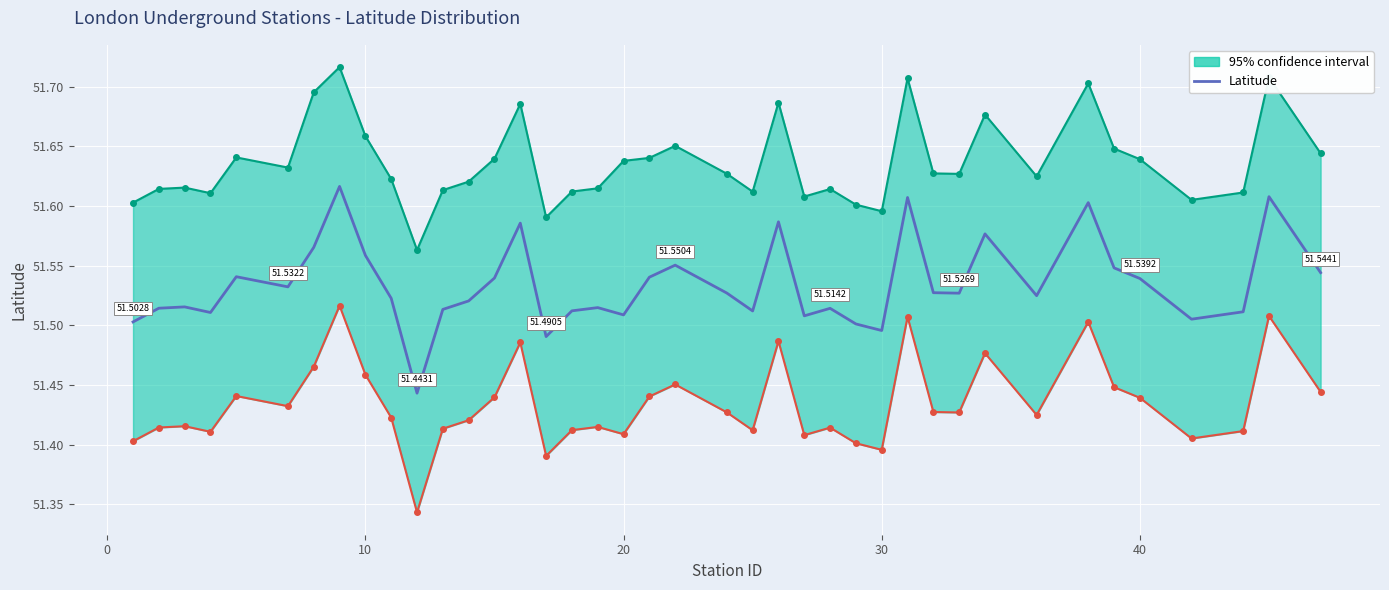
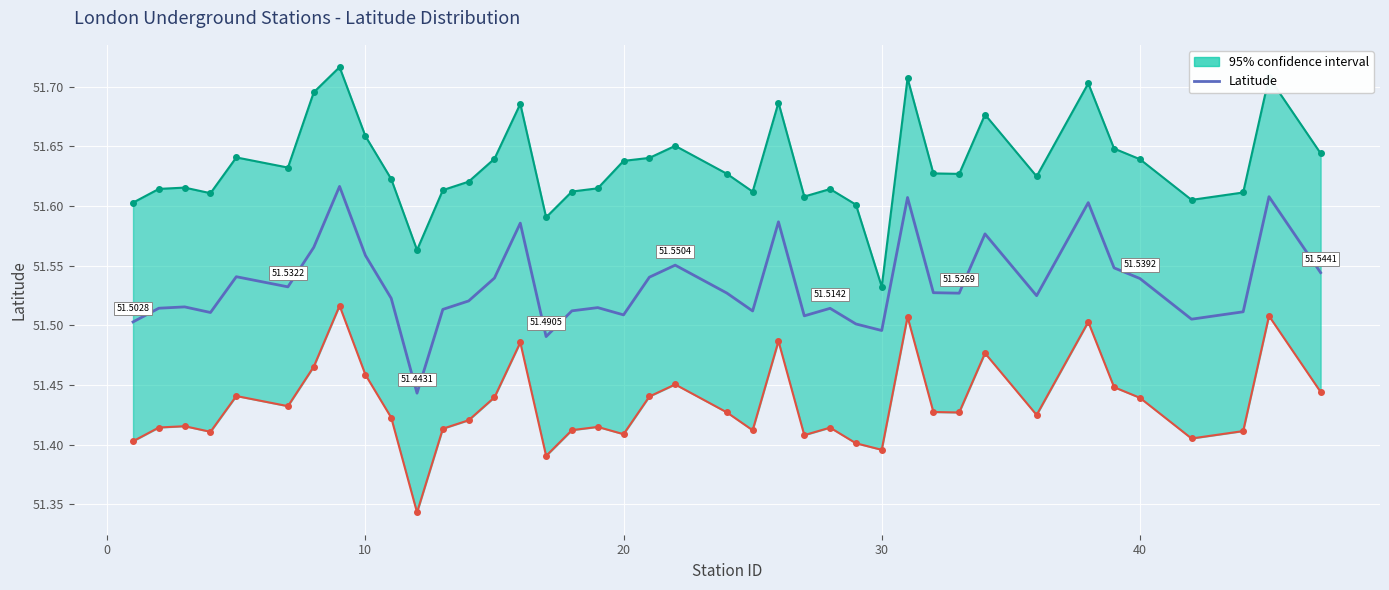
95% confidence interval, 30: 51.596 -> 51.532
